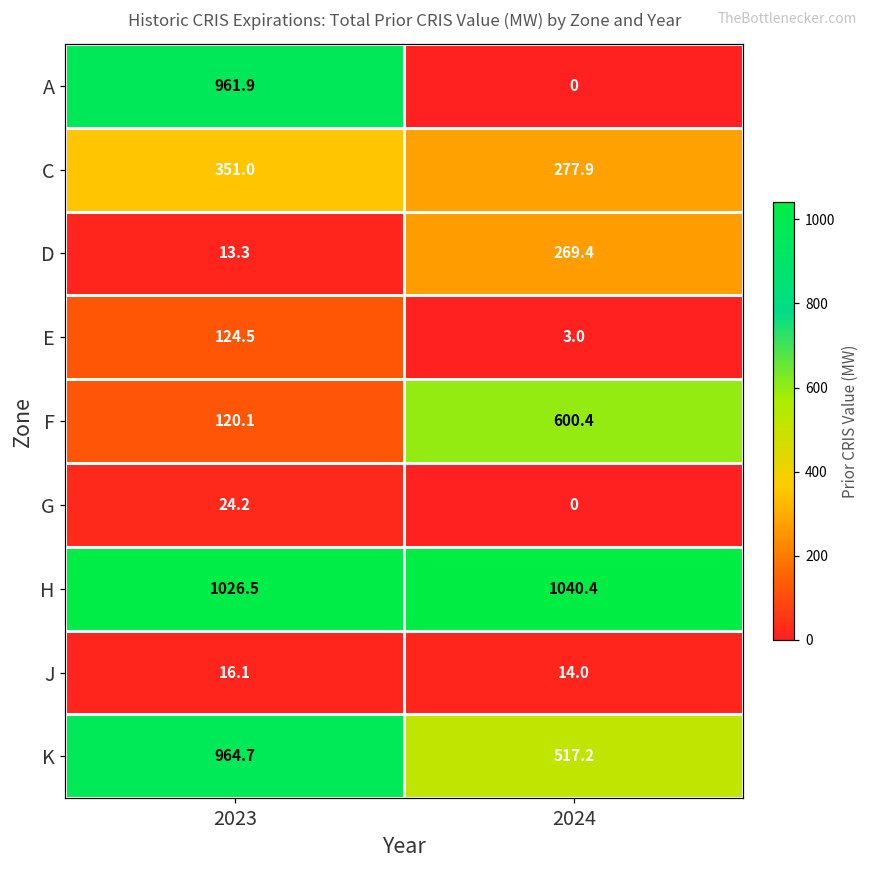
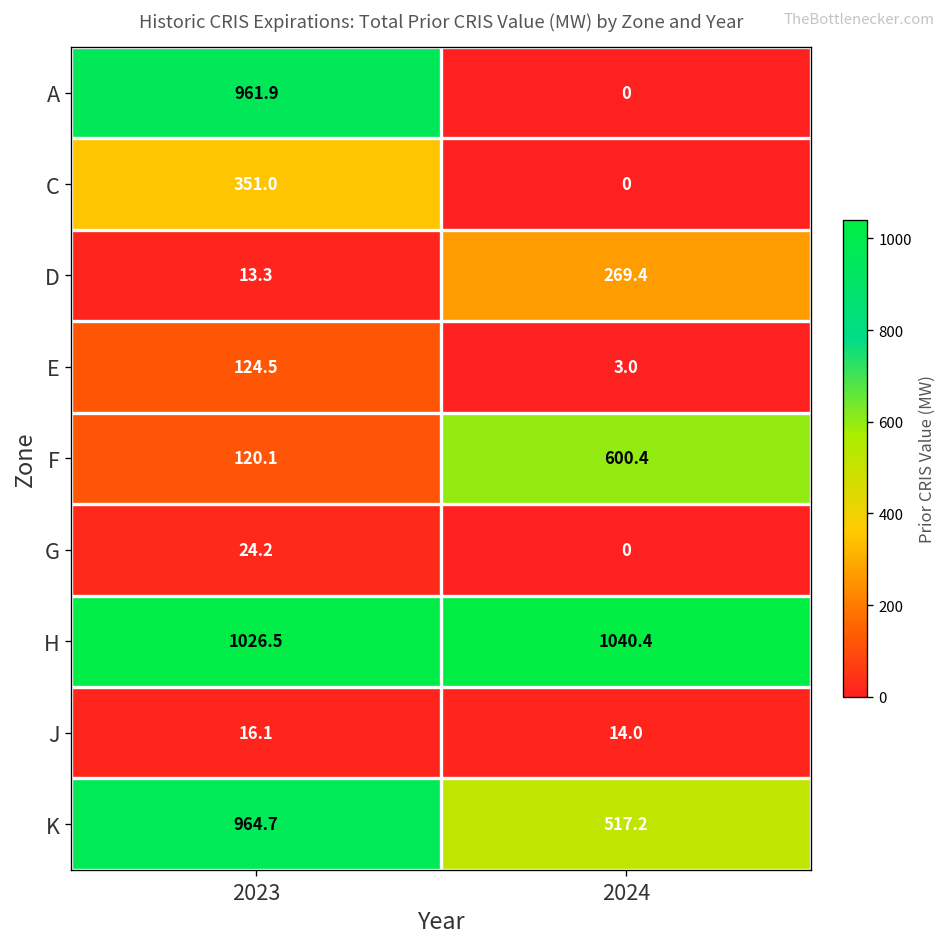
C, 2024: 277.9 -> 0
